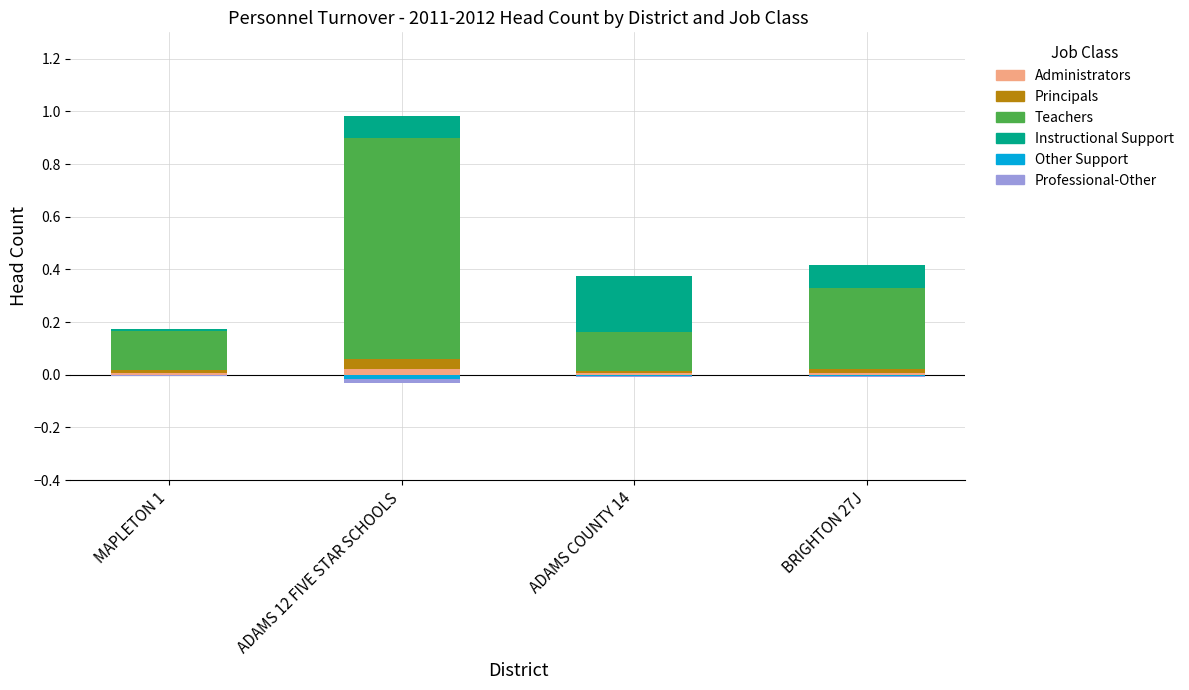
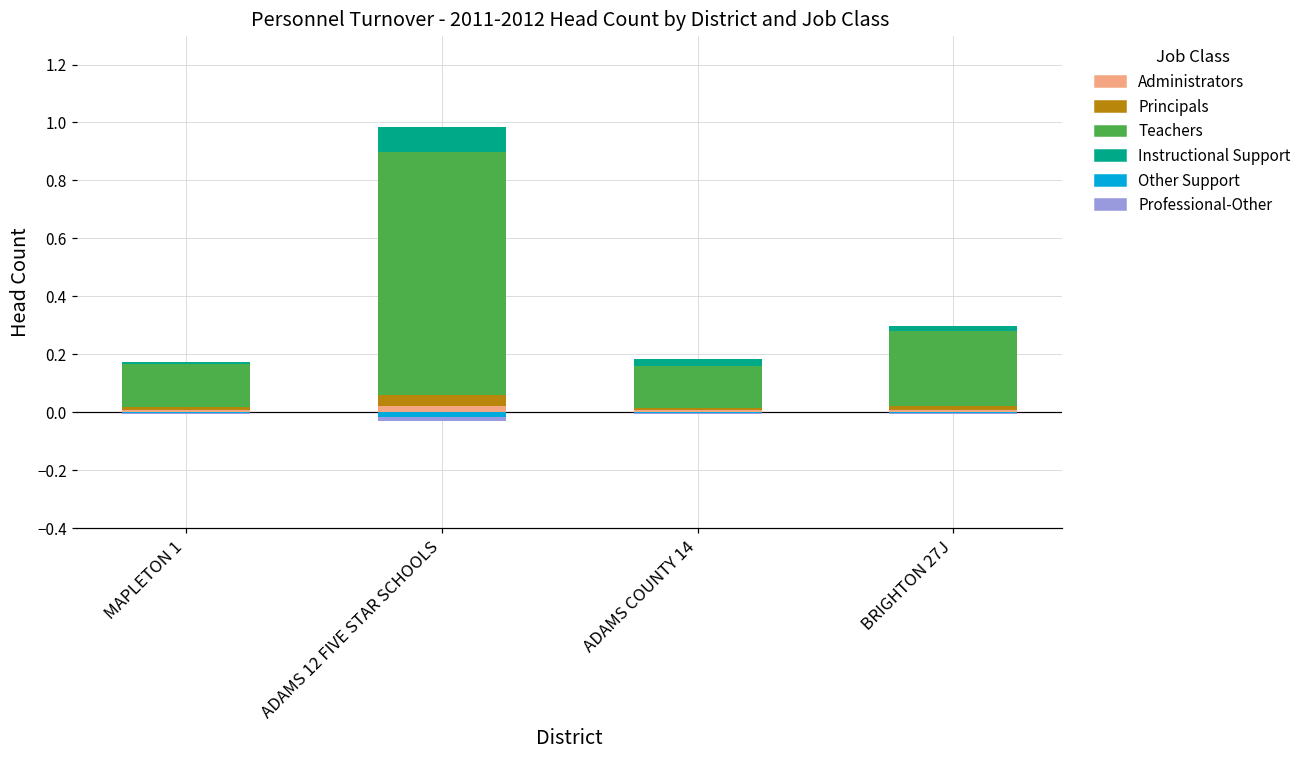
Instructional Support, ADAMS COUNTY 14: 0.21 -> 0.02
Teachers, BRIGHTON 27J: 0.31 -> 0.26
Instructional Support, BRIGHTON 27J: 0.09 -> 0.02
